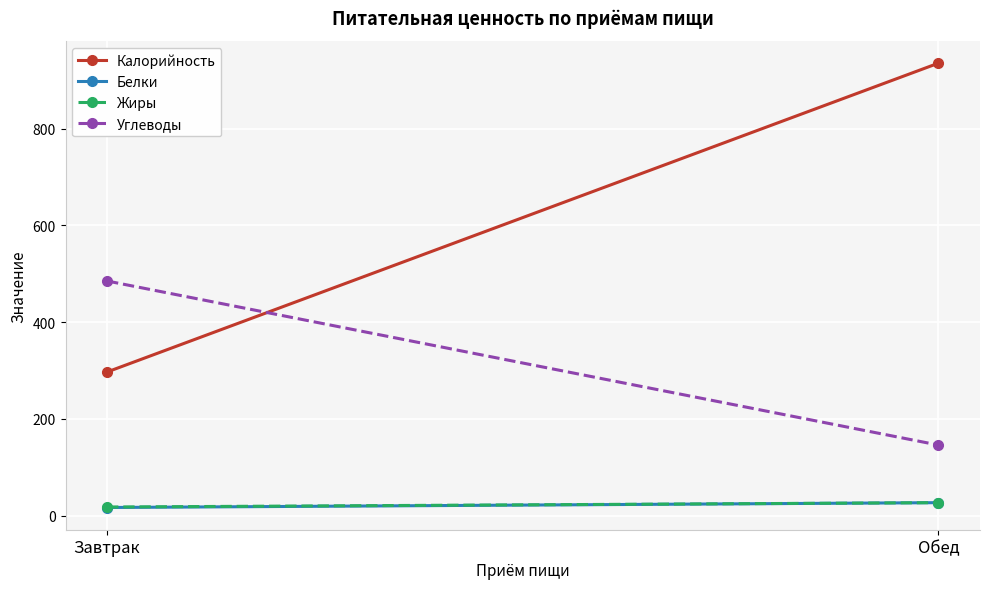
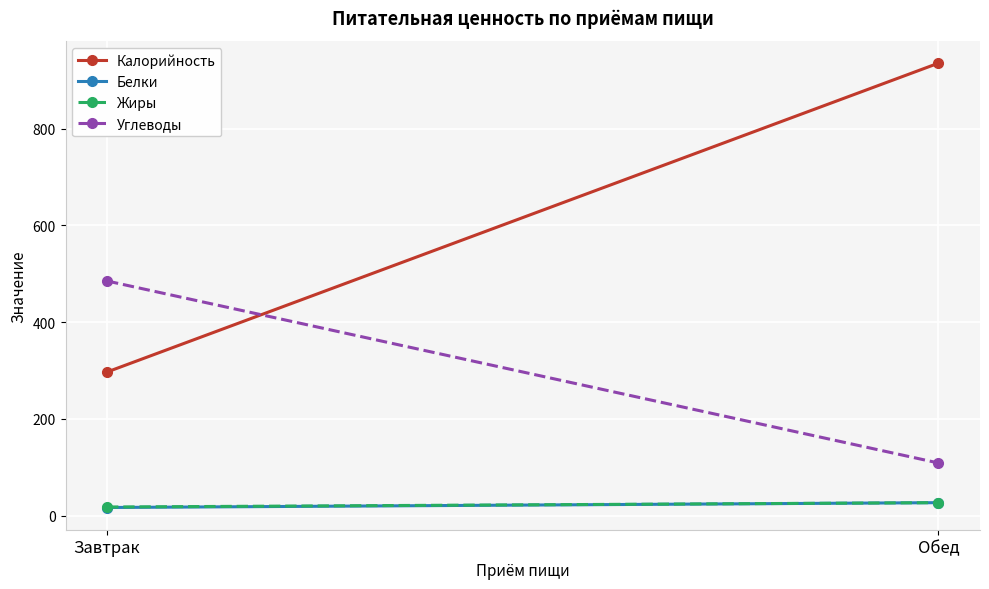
Углеводы, Обед: 150 -> 110
